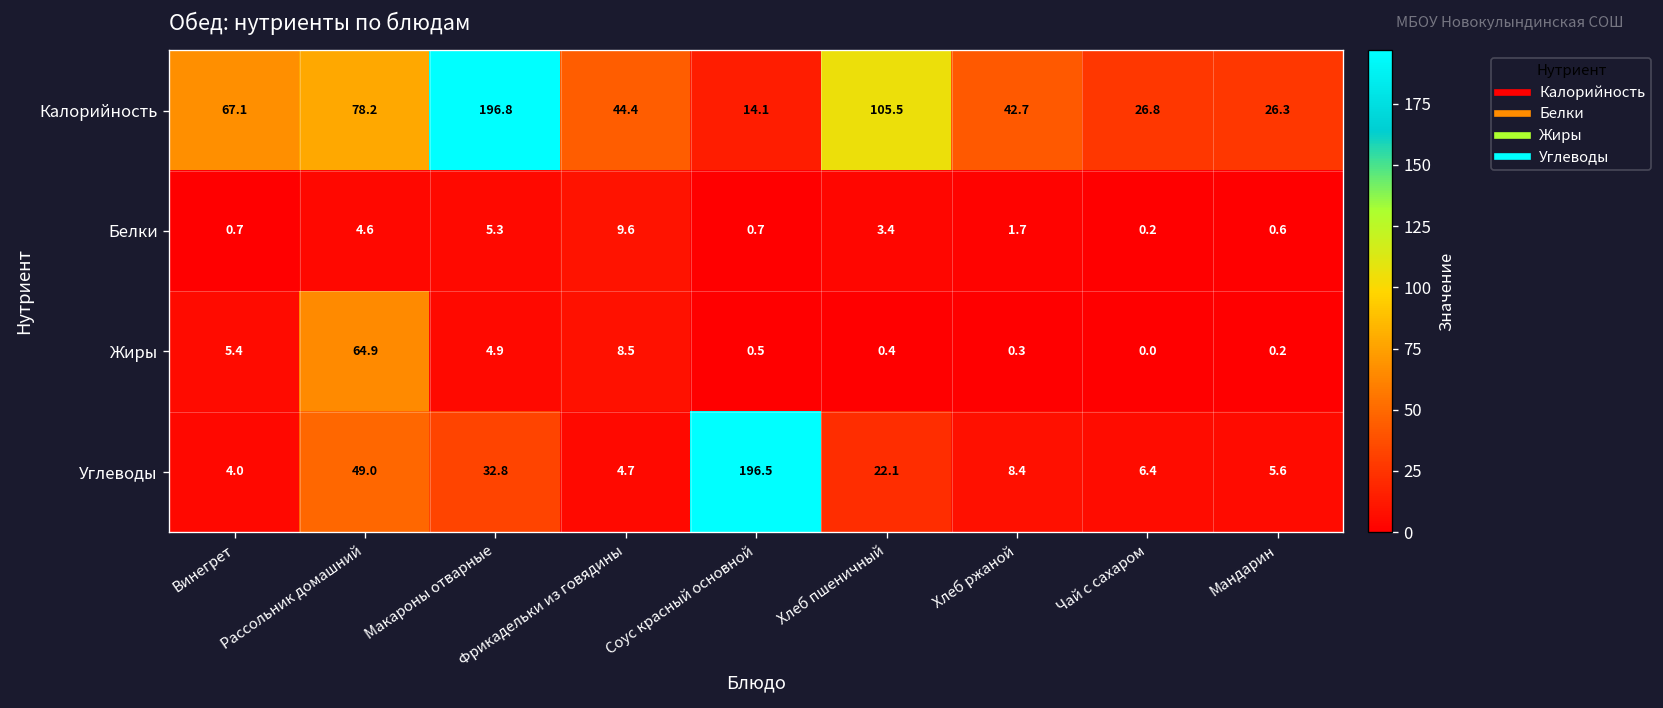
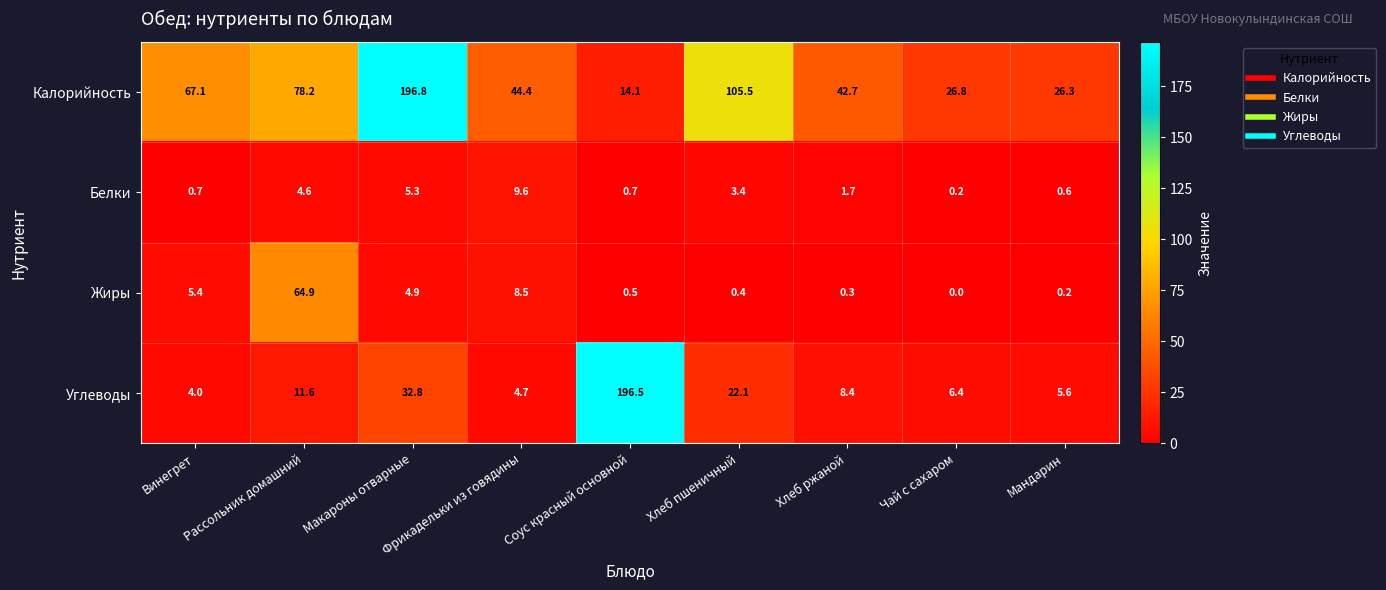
Углеводы, Рассольник домашний: 49.0 -> 11.6
